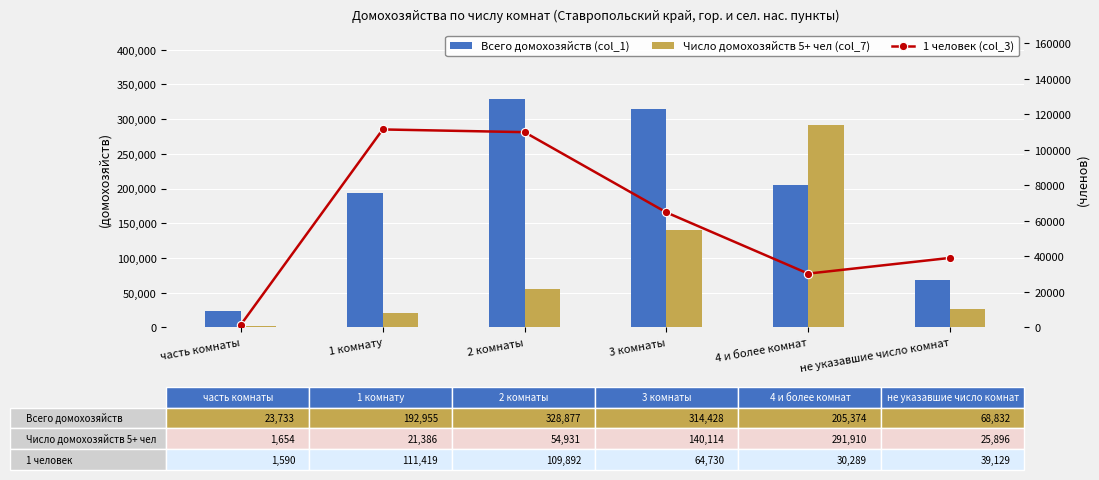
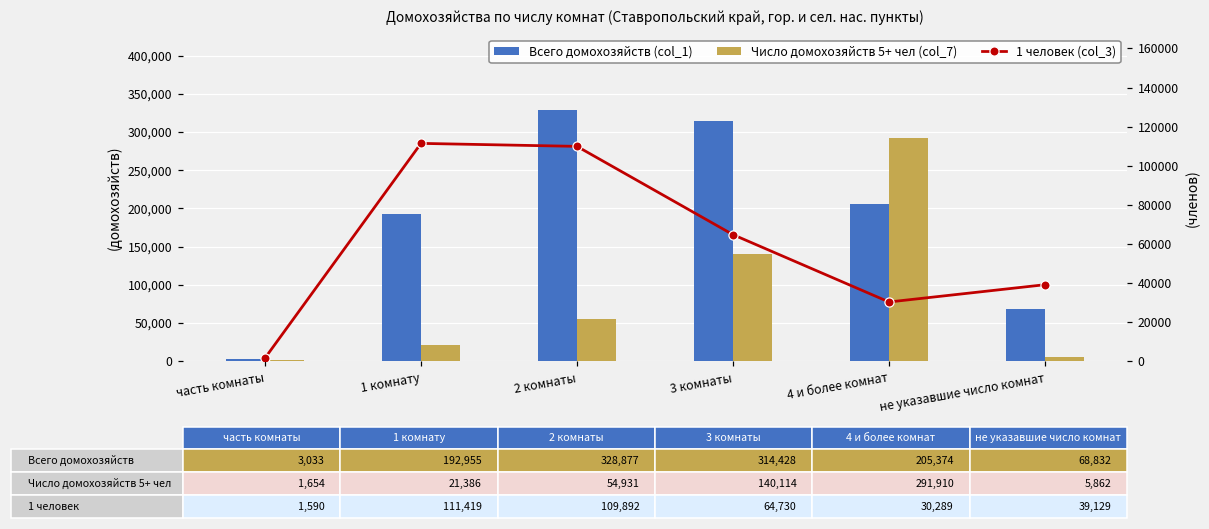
Всего домохозяйств (col_1), часть комнаты: 23,733 -> 3,033
Число домохозяйств 5+ чел (col_7), не указавшие число комнат: 25,896 -> 5,862
